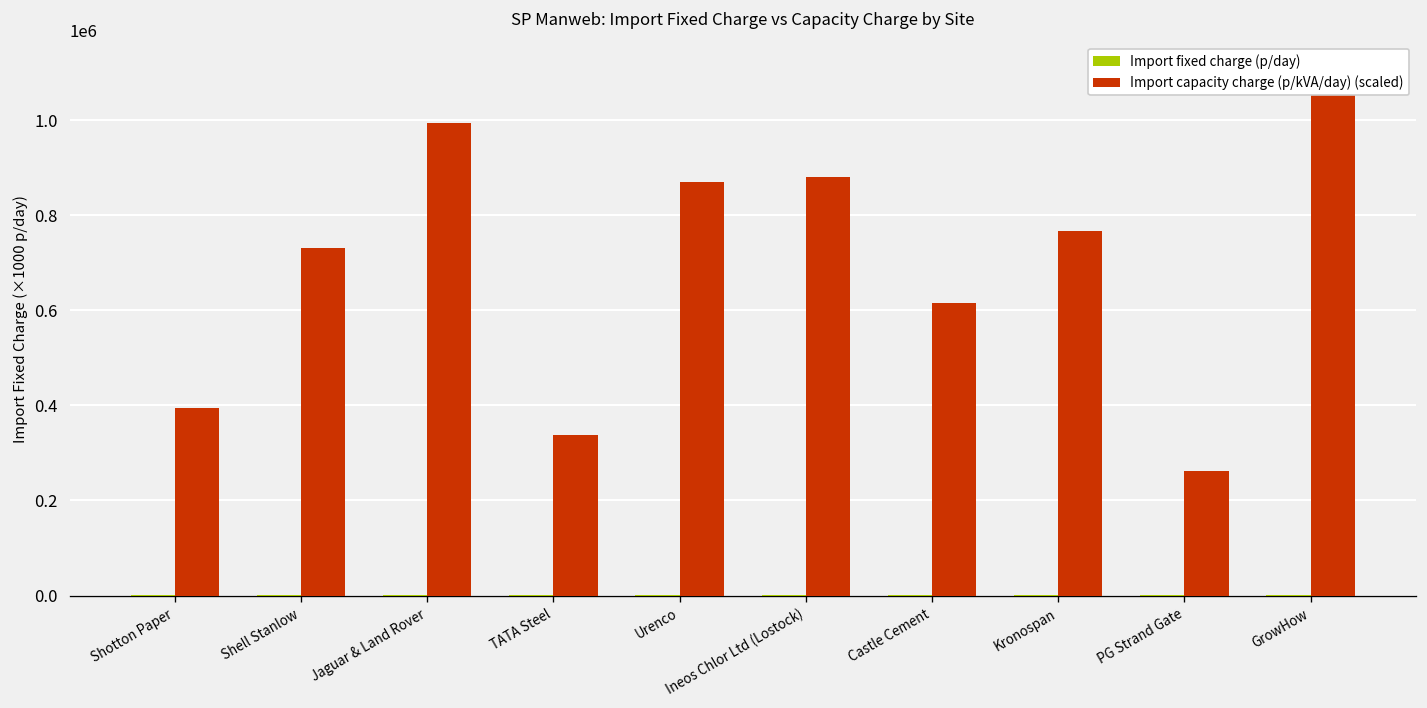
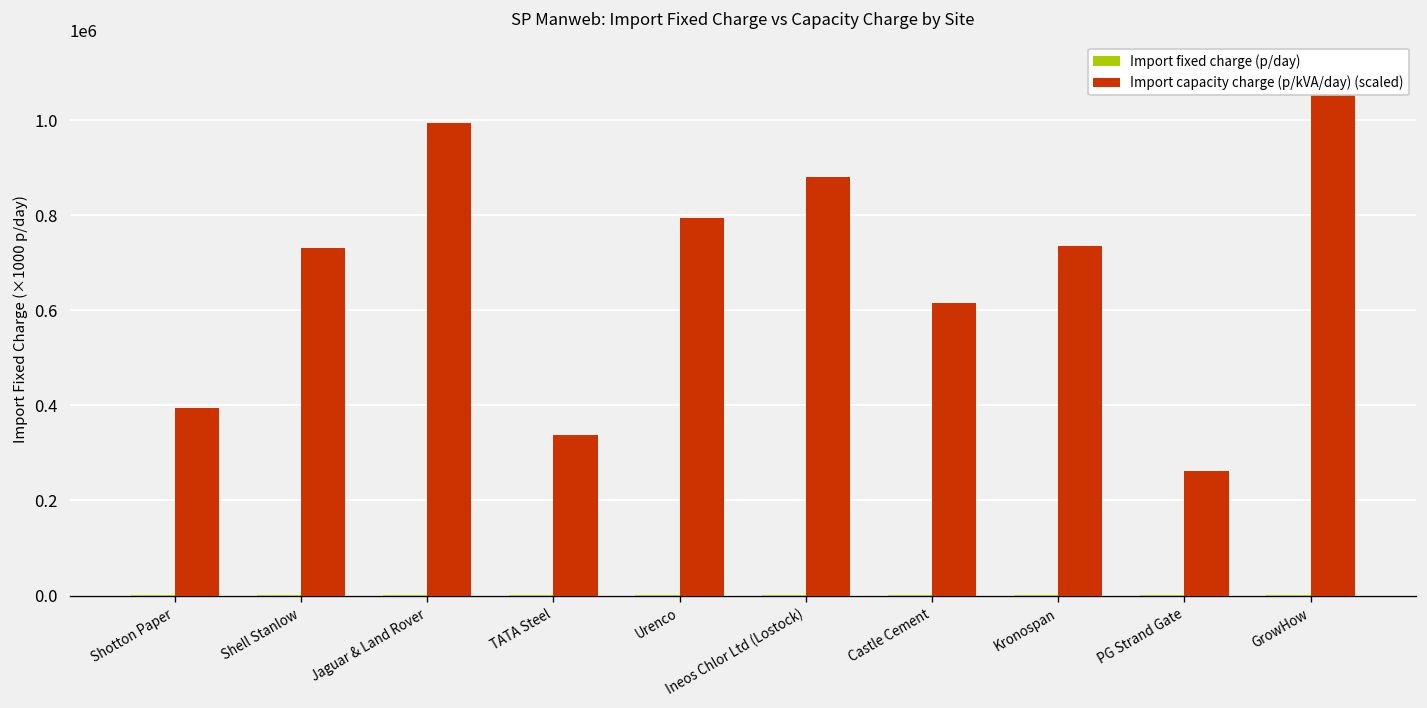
Import capacity charge (p/kVA/day) (scaled), Urenco: 870000 -> 800000
Import capacity charge (p/kVA/day) (scaled), Kronospan: 770000 -> 740000
